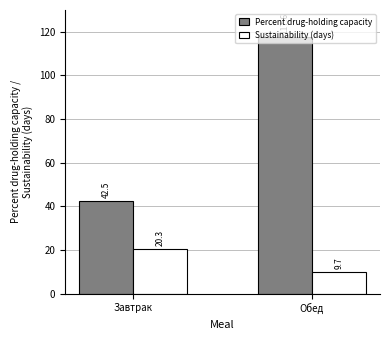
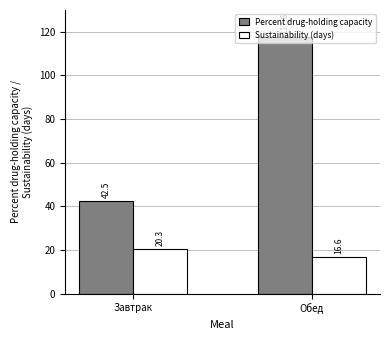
Sustainability (days), Обед: 9.7 -> 16.6
